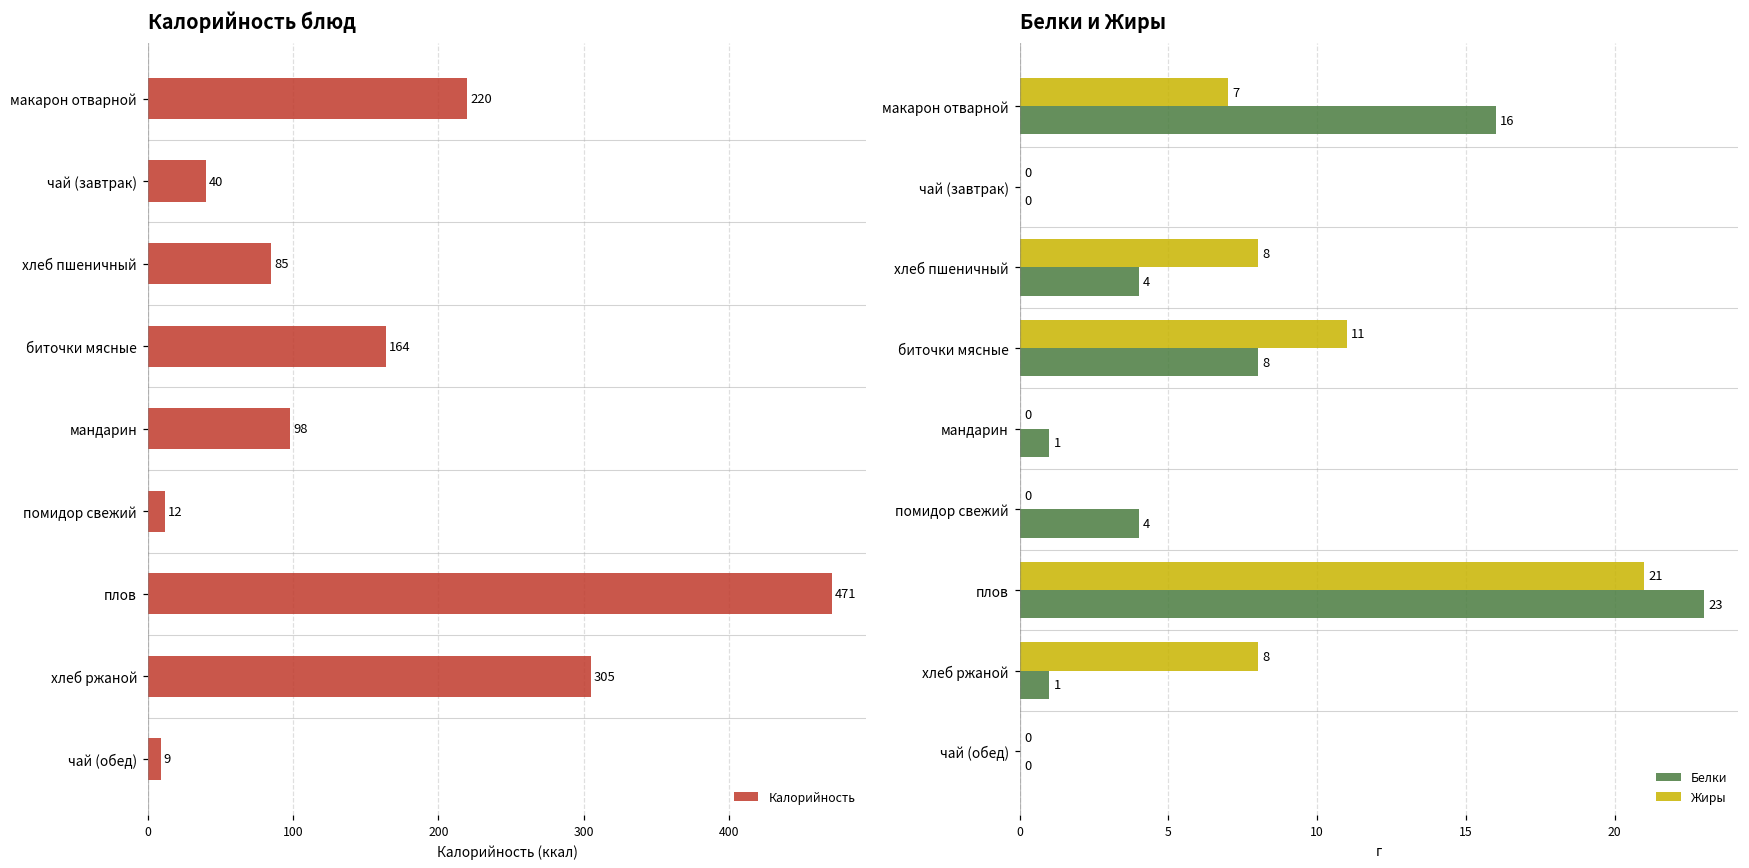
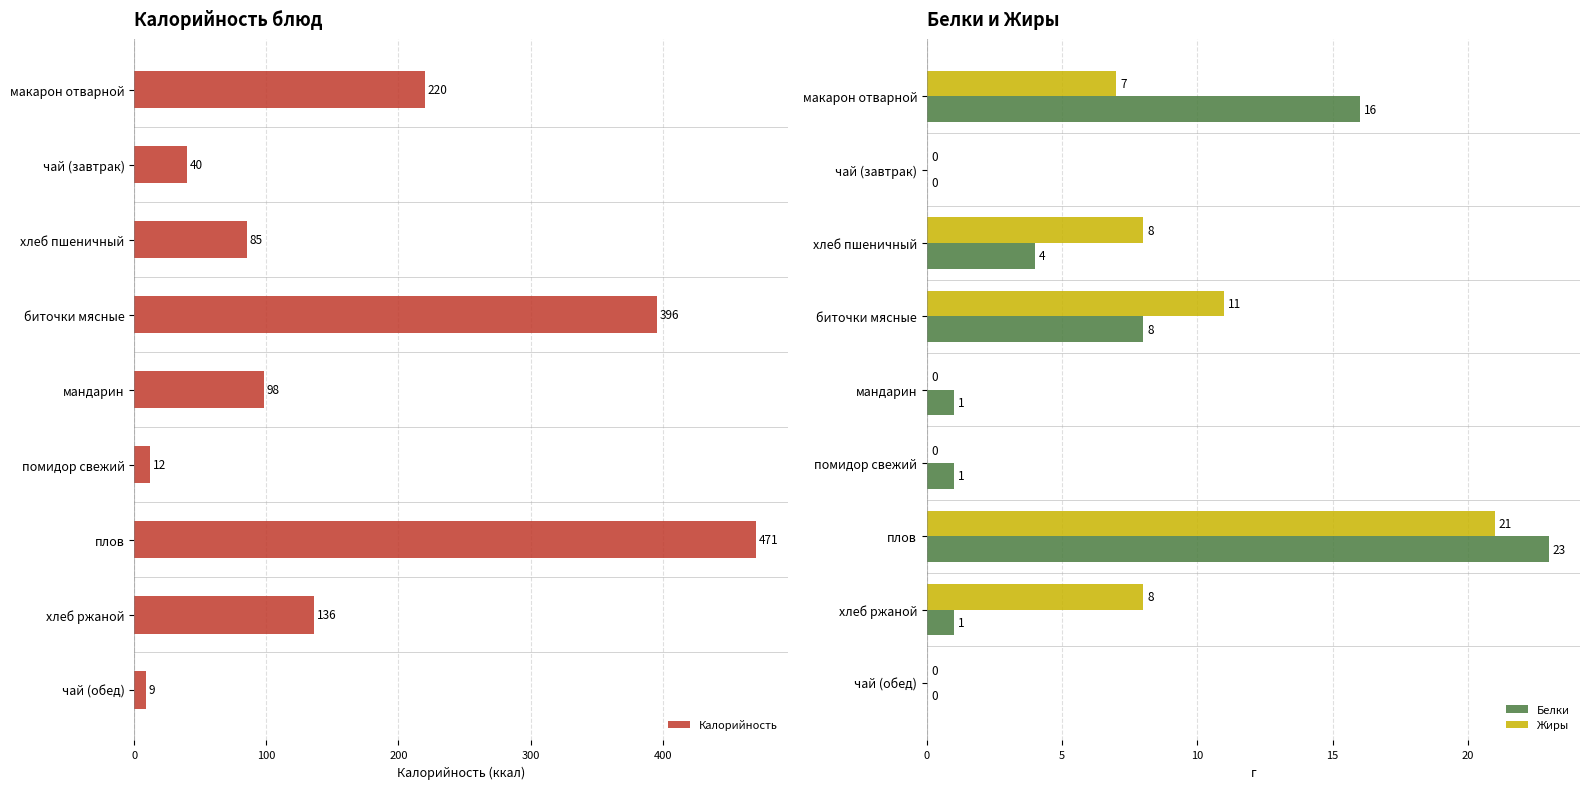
Калорийность блюд, биточки мясные: 164 -> 396
Калорийность блюд, хлеб ржаной: 305 -> 136
Белки и Жиры, Белки, помидор свежий: 4 -> 1
